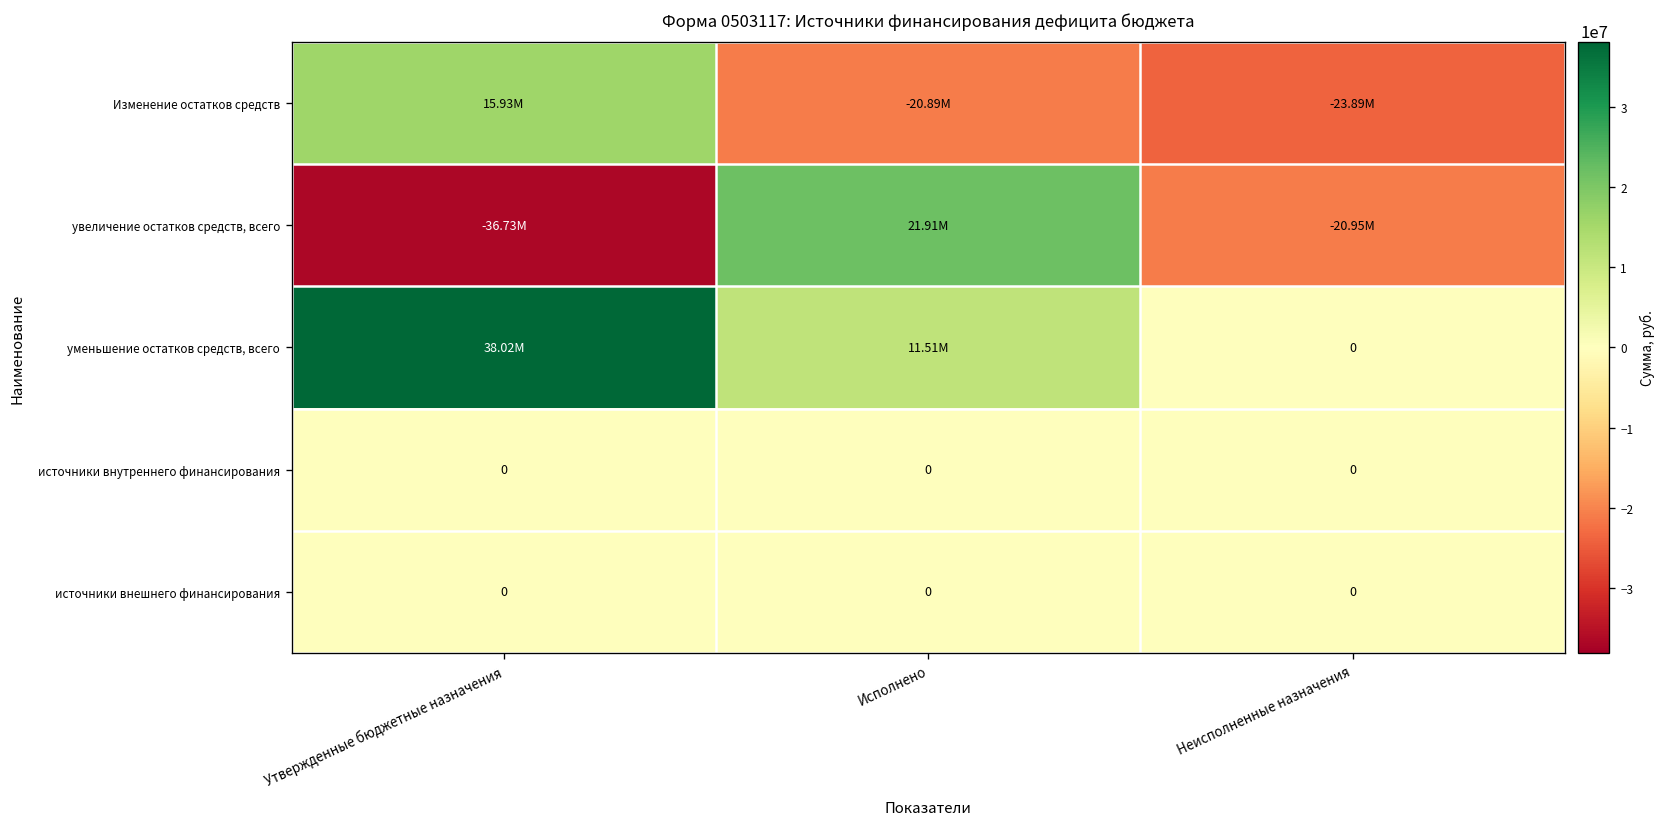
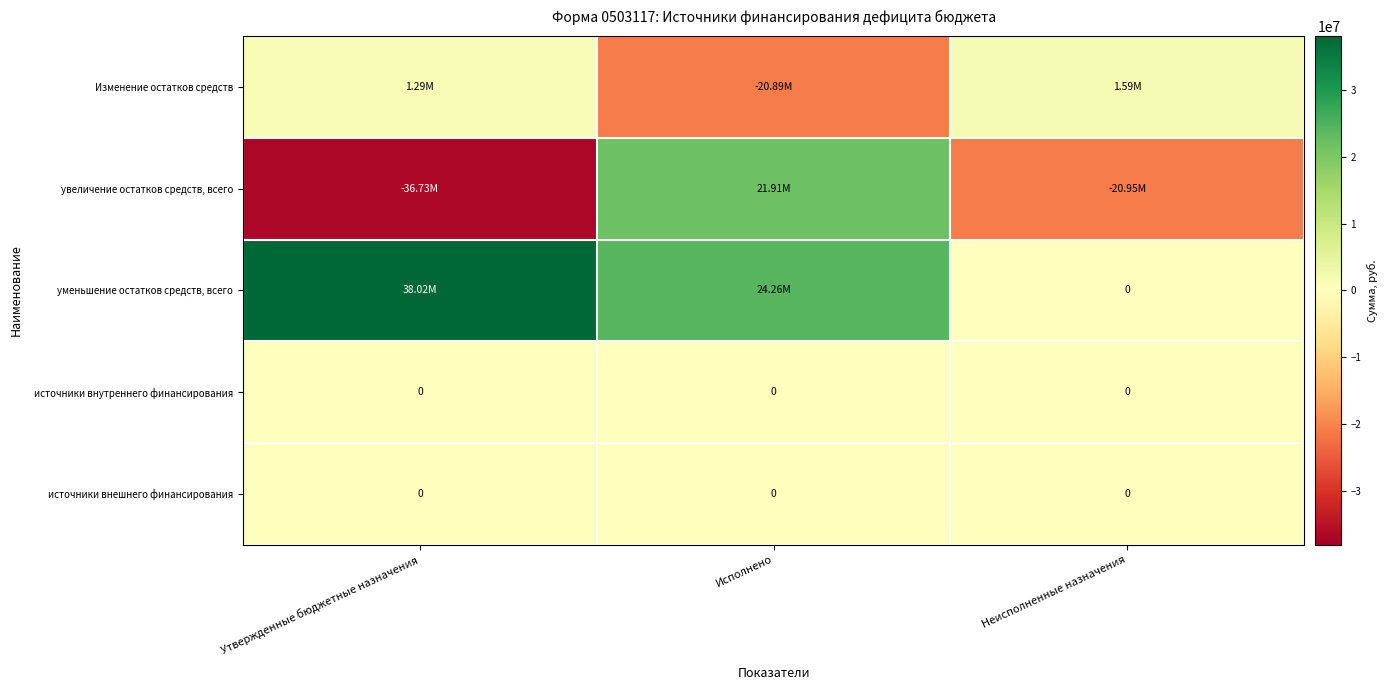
Изменение остатков средств, Утвержденные бюджетные назначения: 15.93M -> 1.29M
Изменение остатков средств, Неисполненные назначения: -23.89M -> 1.59M
уменьшение остатков средств, всего, Исполнено: 11.51M -> 24.26M
